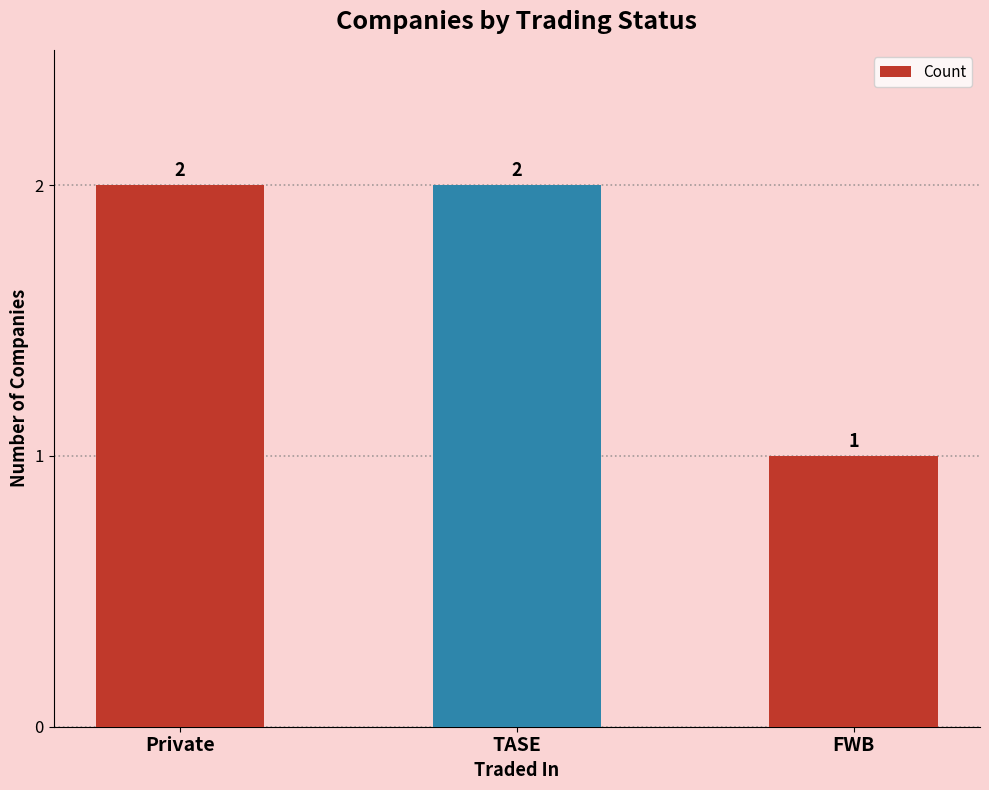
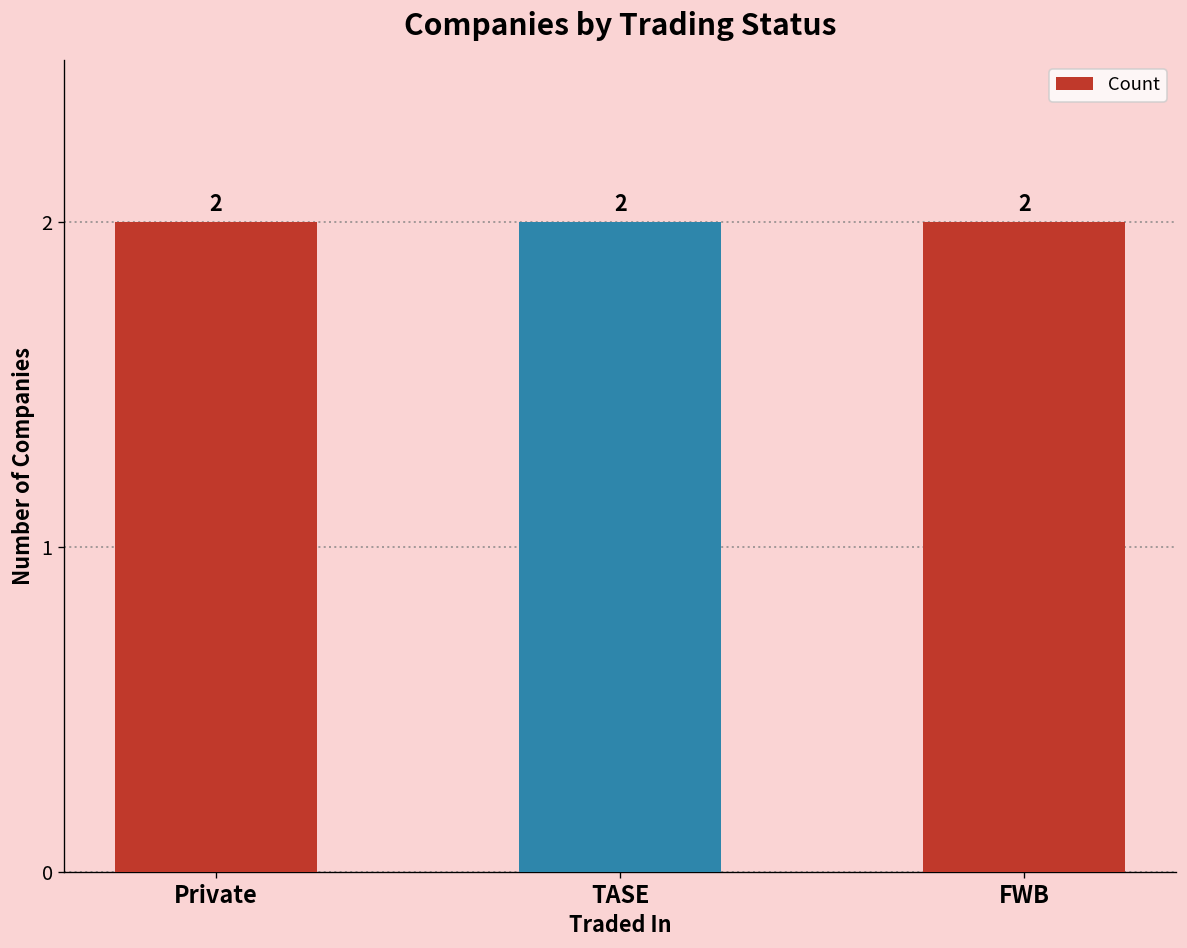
FWB: 1 -> 2
